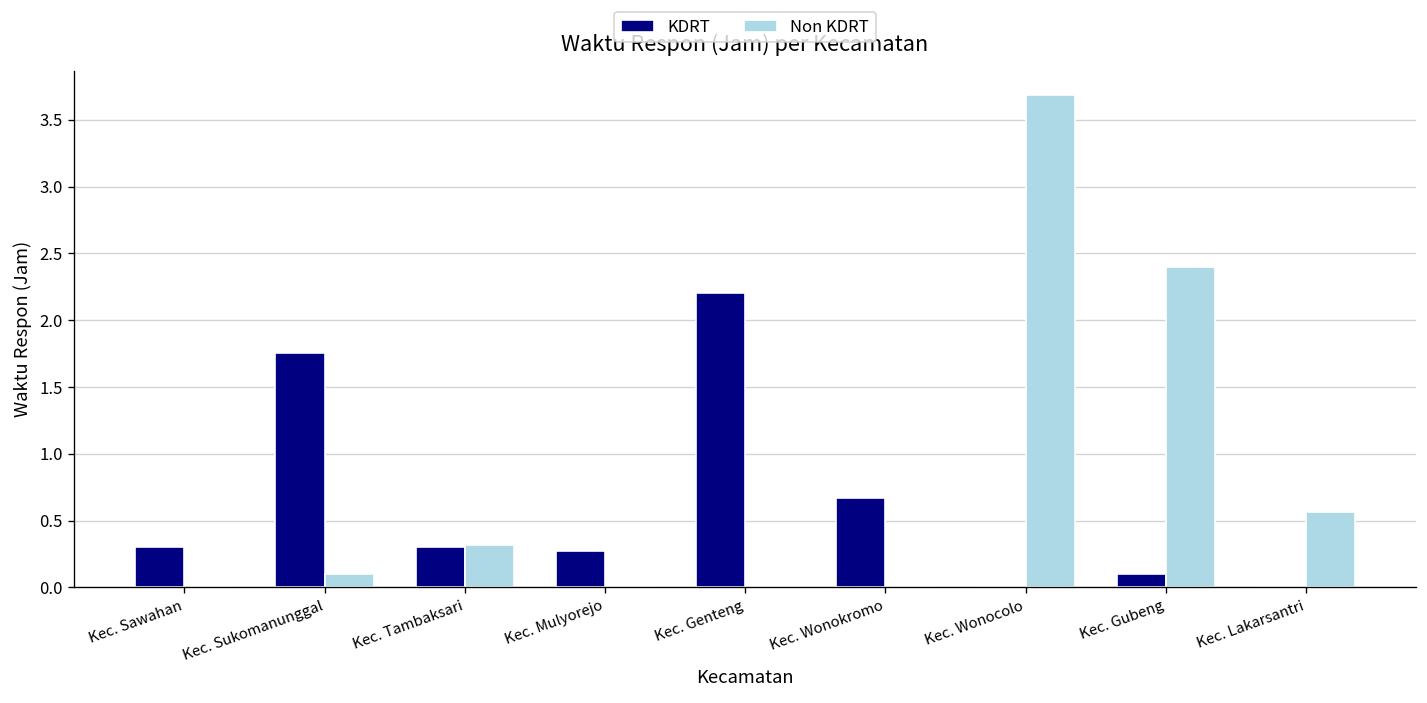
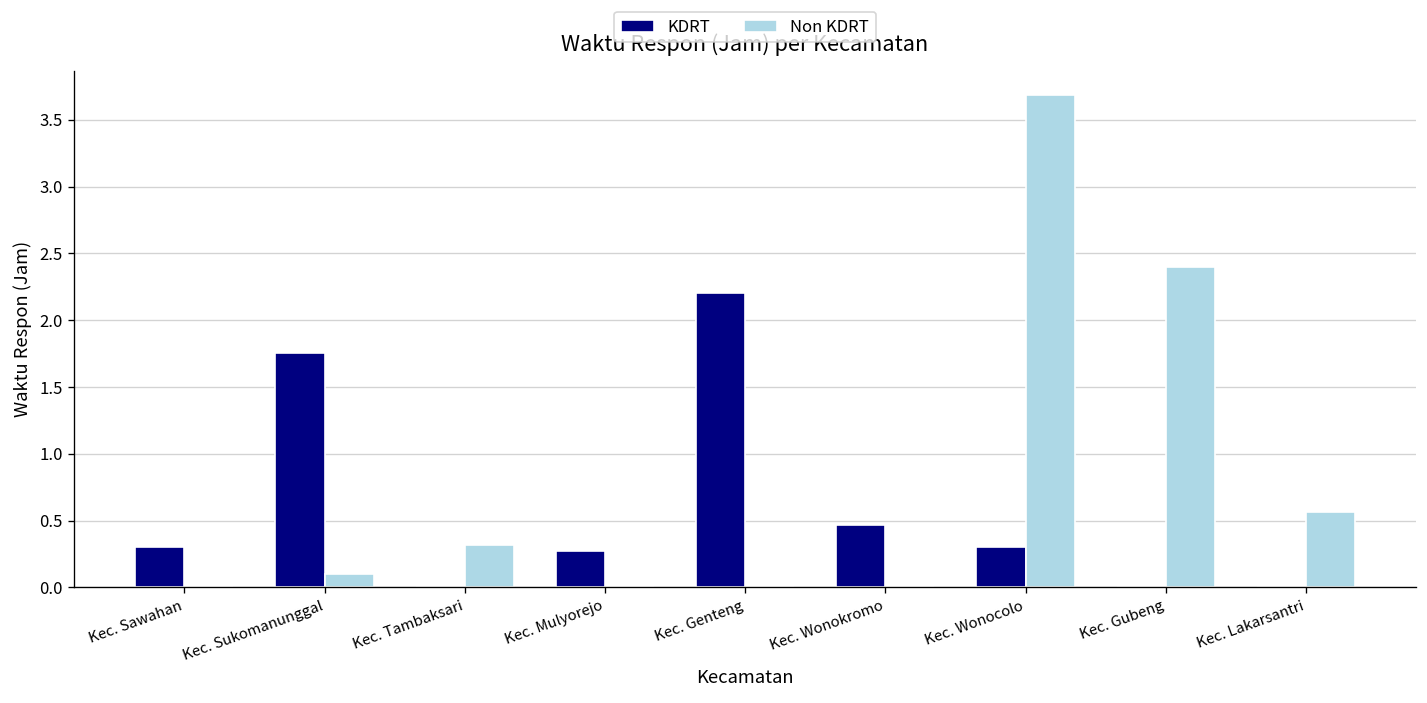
KDRT, Kec. Tambaksari: 0.3 -> 0.0
KDRT, Kec. Wonokromo: 0.67 -> 0.46
KDRT, Kec. Wonocolo: 0.0 -> 0.3
KDRT, Kec. Gubeng: 0.1 -> 0.0
